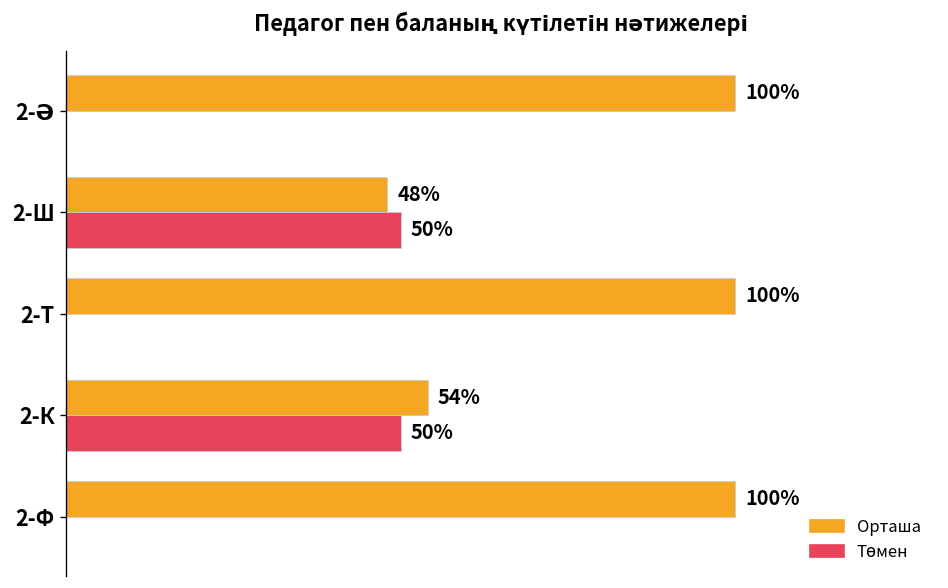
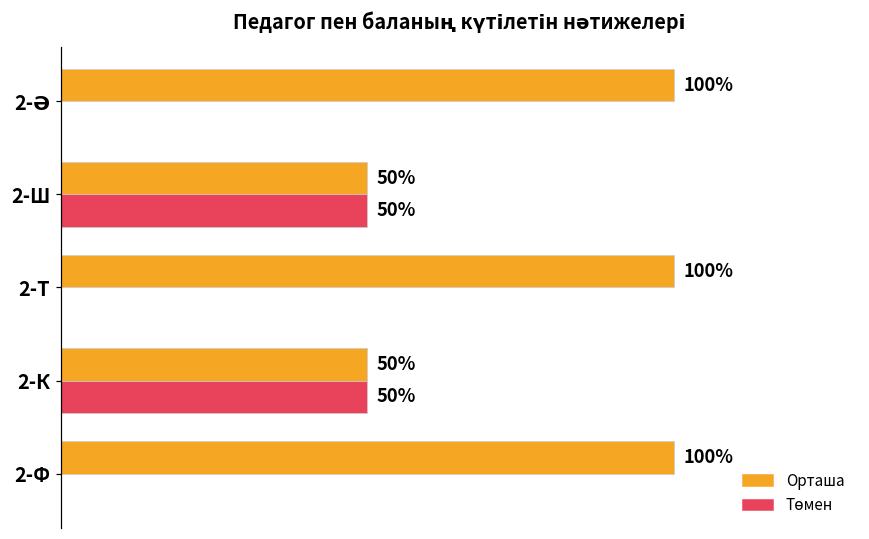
Орташа, 2-Ш: 48% -> 50%
Орташа, 2-К: 54% -> 50%
